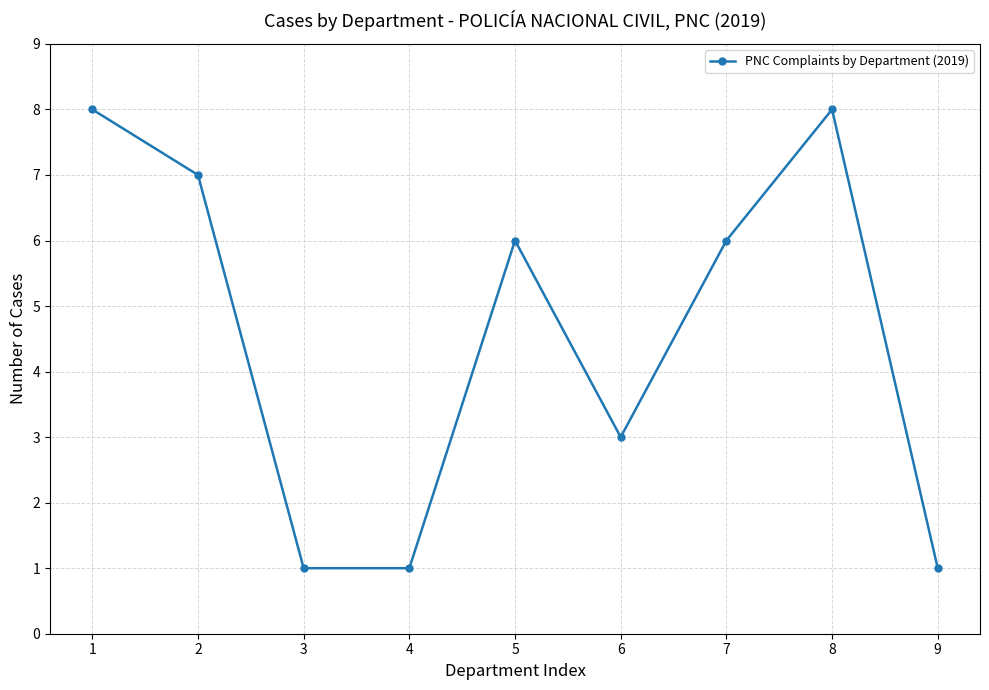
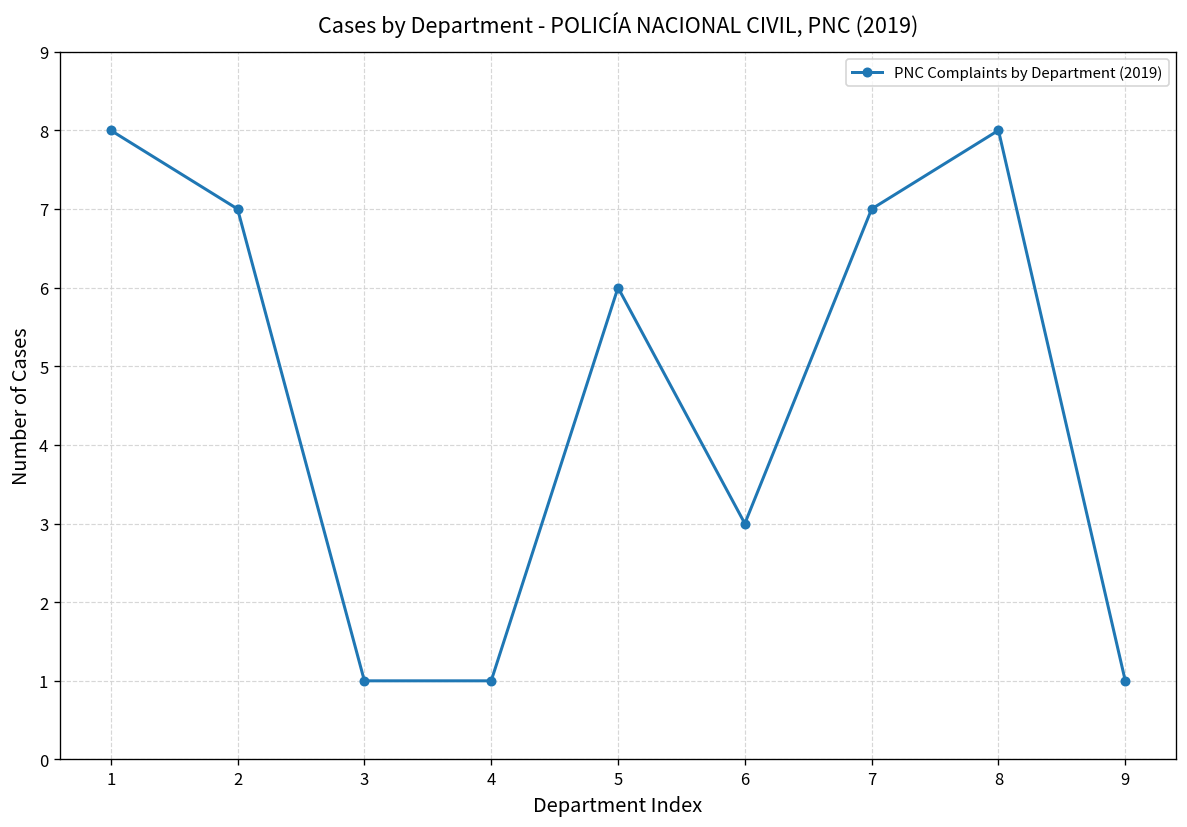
7: 6 -> 7
